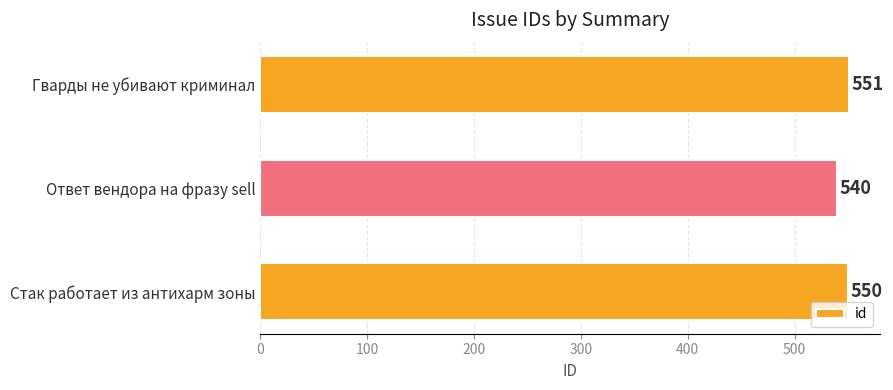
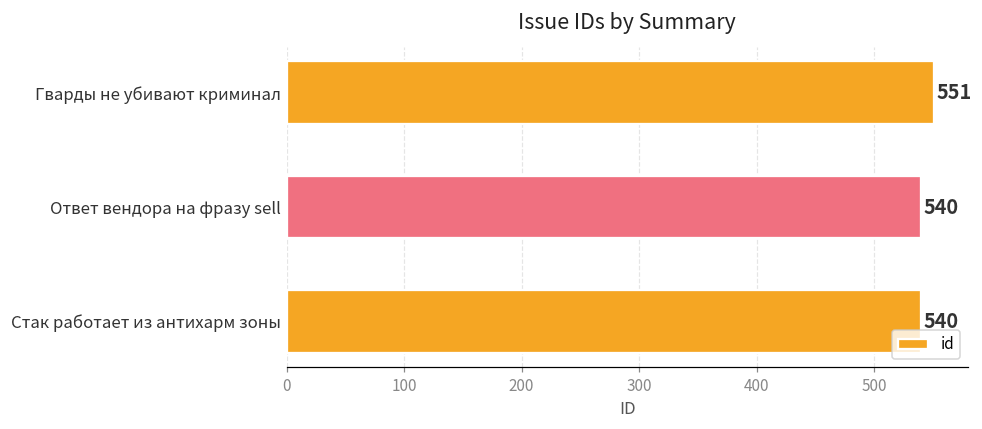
Стак работает из антихарм зоны: 550 -> 540
